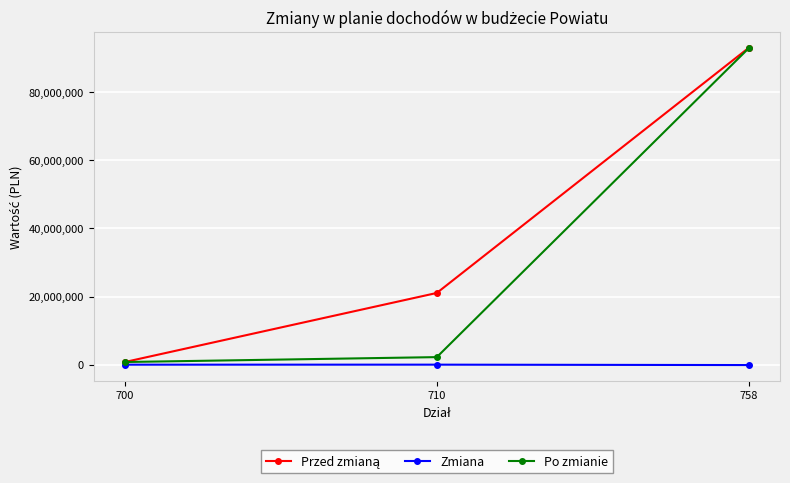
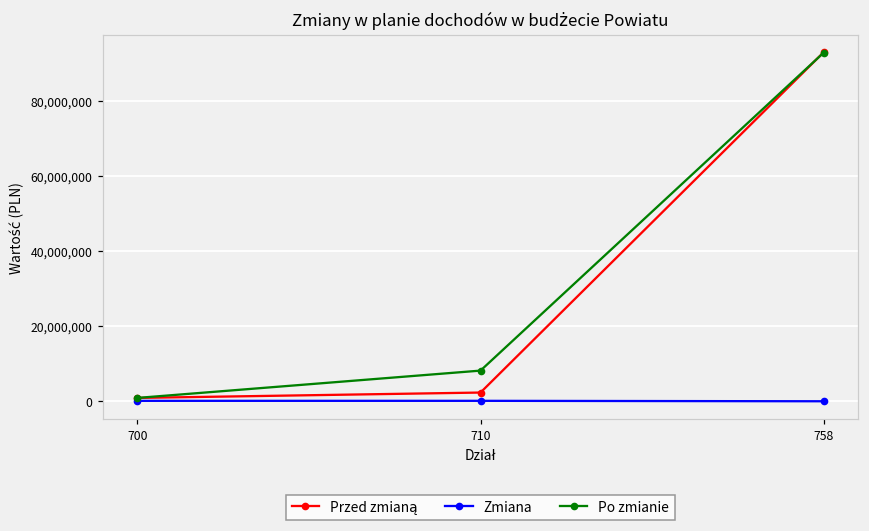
Przed zmianą, 710: 21,000,000 -> 2,000,000
Po zmianie, 710: 2,000,000 -> 8,000,000
